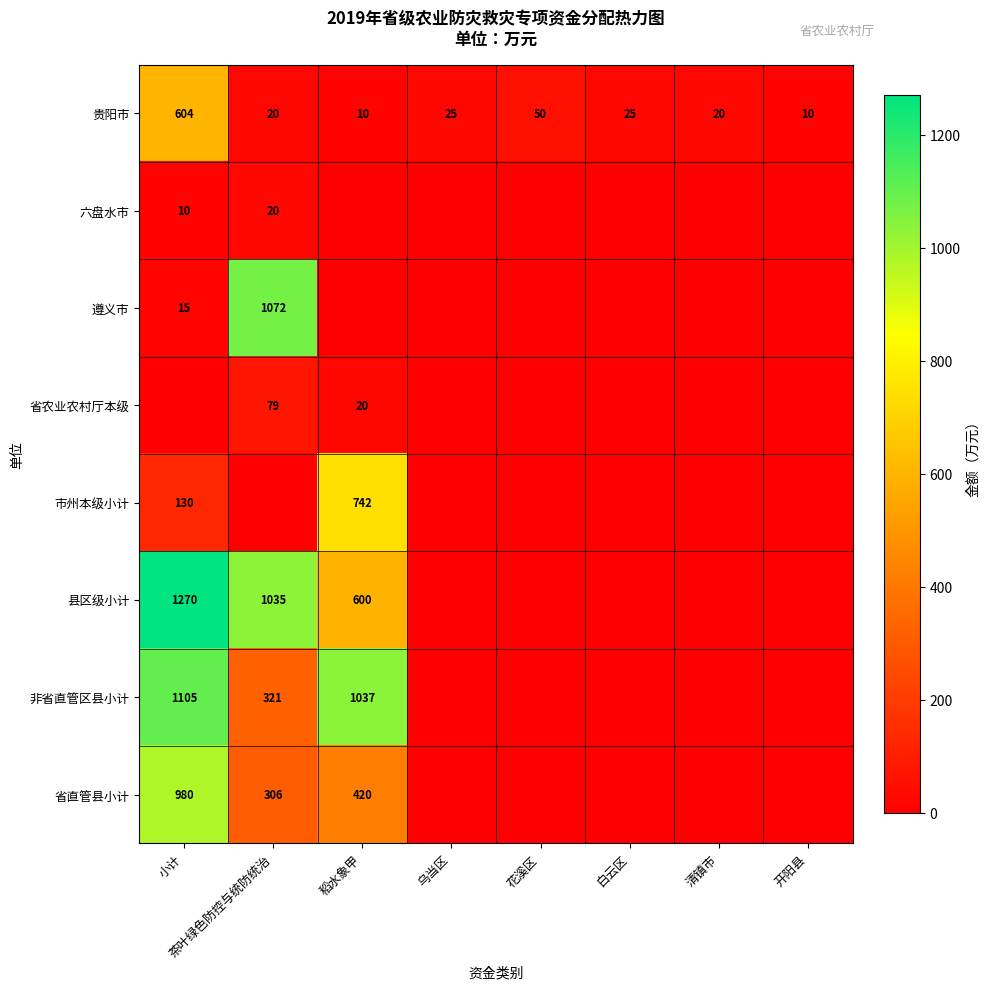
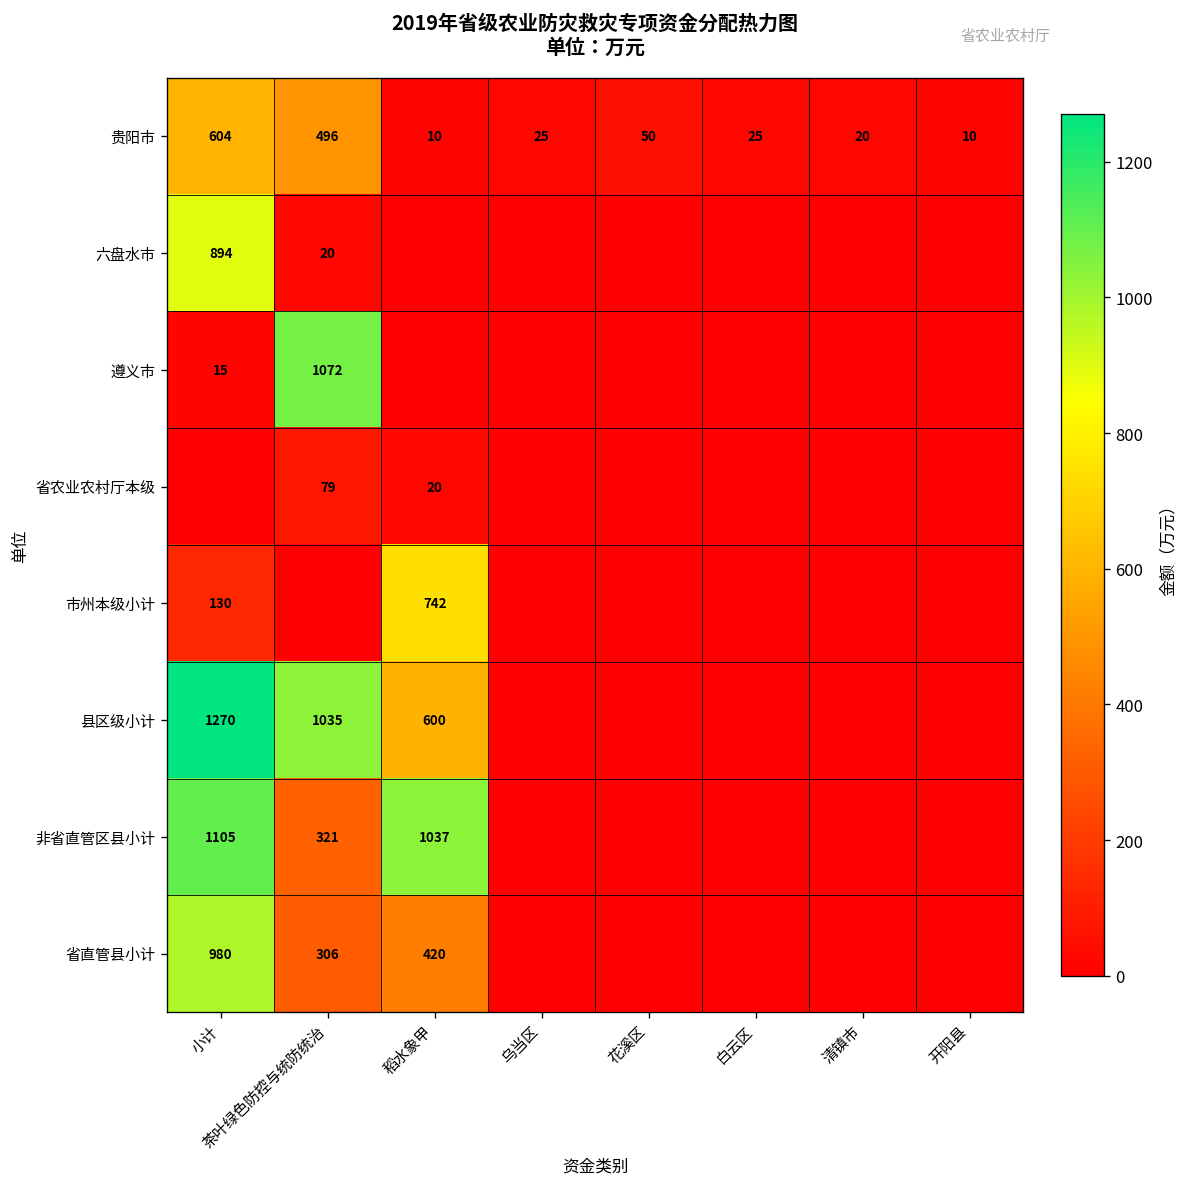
贵阳市, 茶叶绿色防控与统防统治: 20 -> 496
六盘水市, 小计: 10 -> 894
